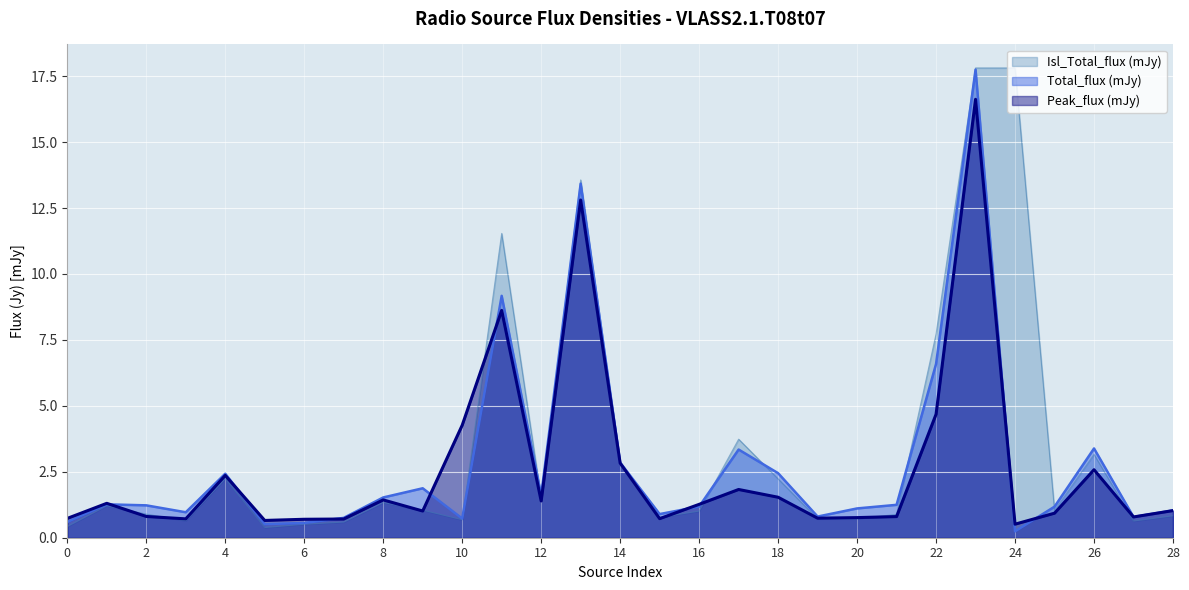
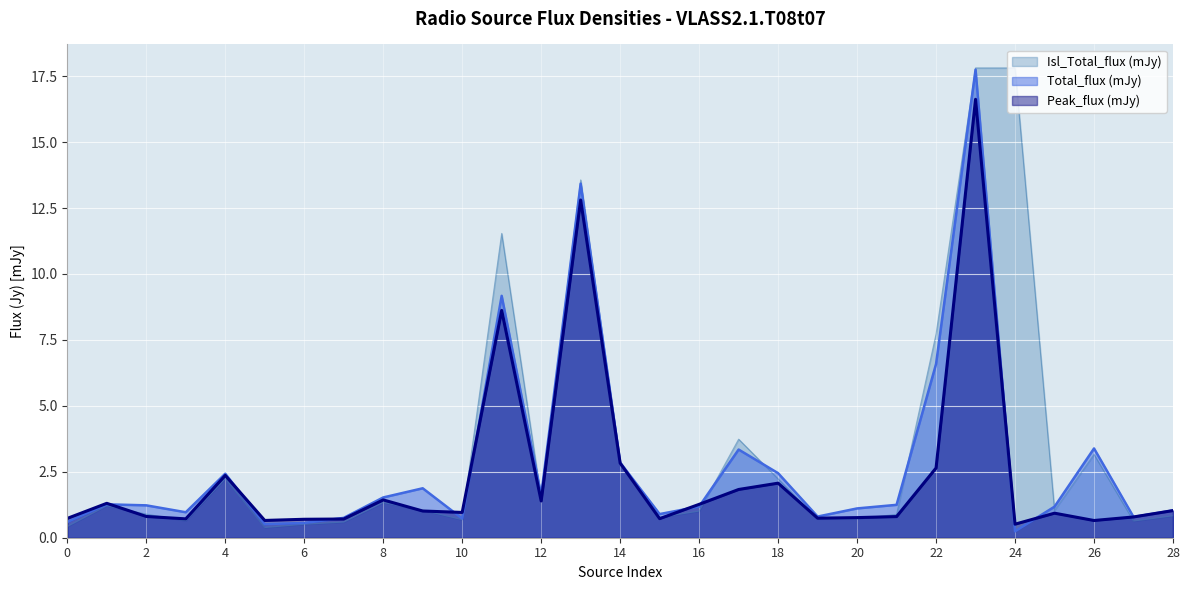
Peak_flux (mJy), 10: 4.3 -> 1.0
Peak_flux (mJy), 18: 1.5 -> 2.1
Peak_flux (mJy), 22: 4.7 -> 2.6
Peak_flux (mJy), 26: 2.6 -> 0.7
